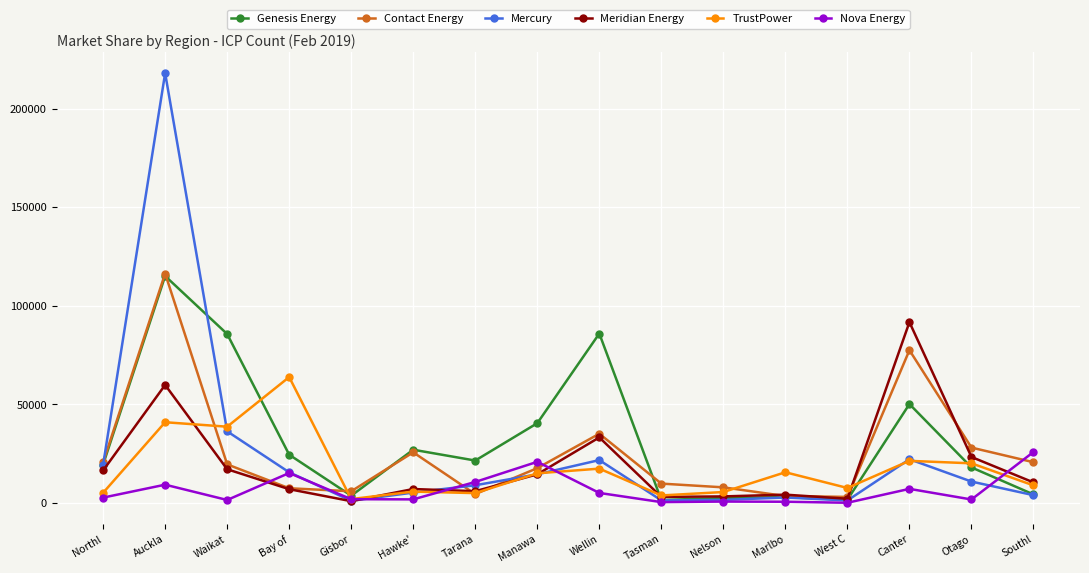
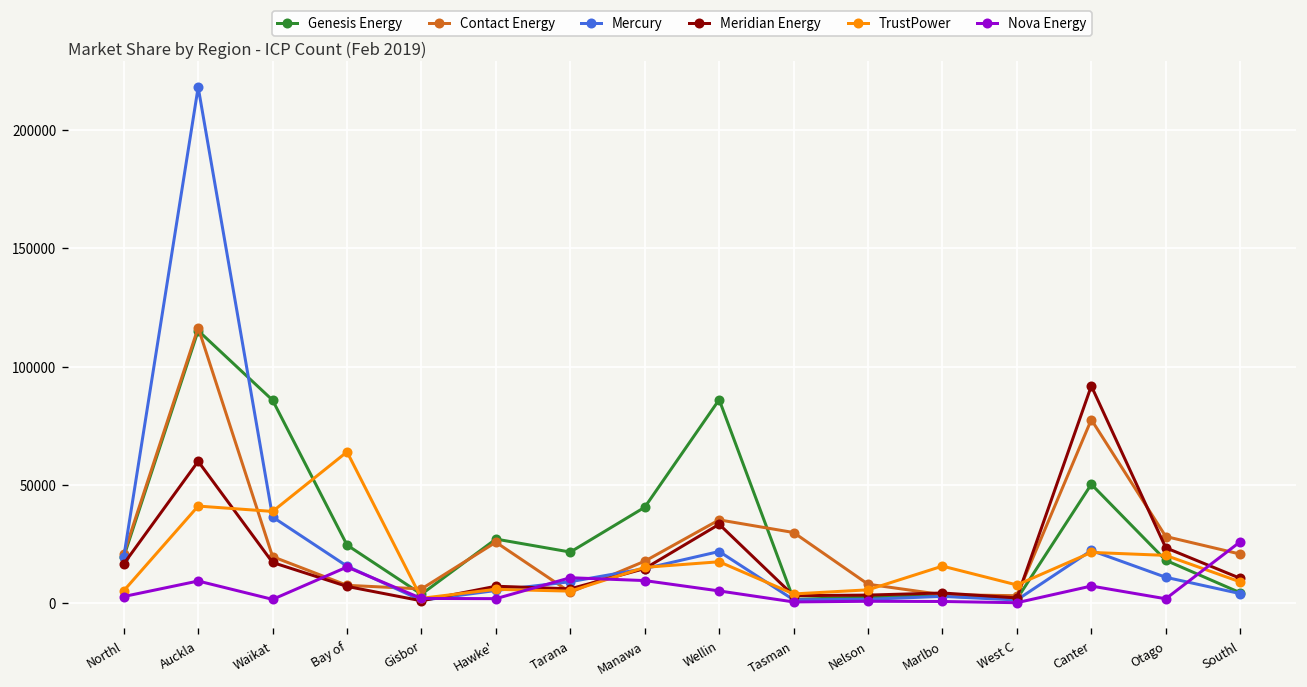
Nova Energy, Manawa: 21000 -> 9000
Contact Energy, Tasman: 10000 -> 30000
